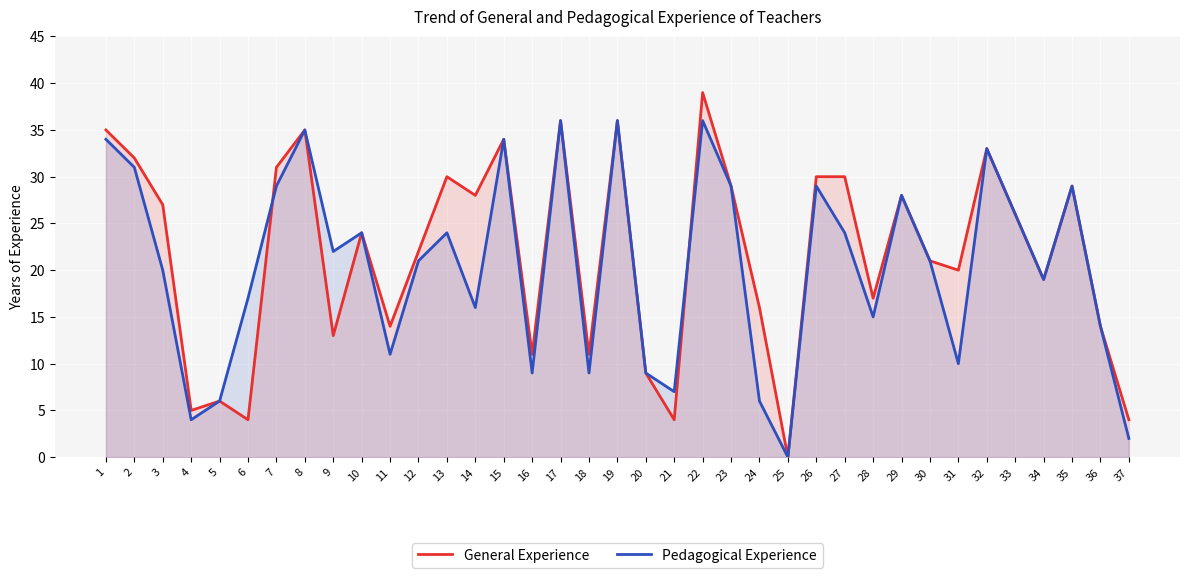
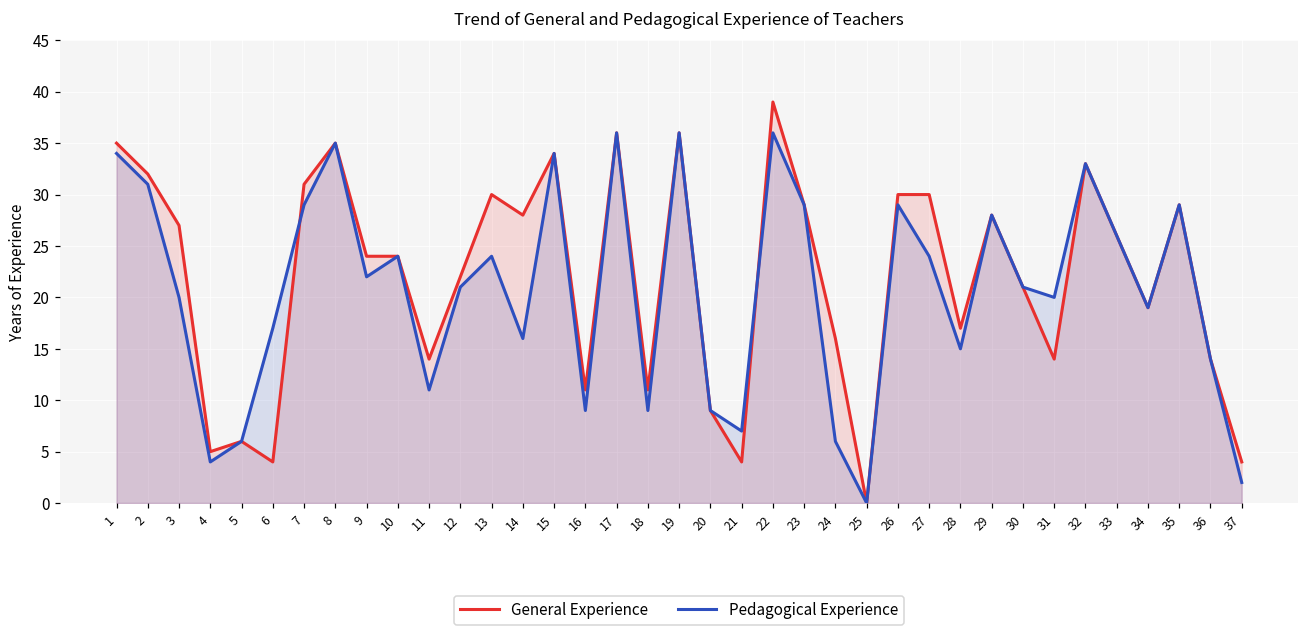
General Experience, 9: 13 -> 24
General Experience, 31: 20 -> 14
Pedagogical Experience, 31: 10 -> 20
